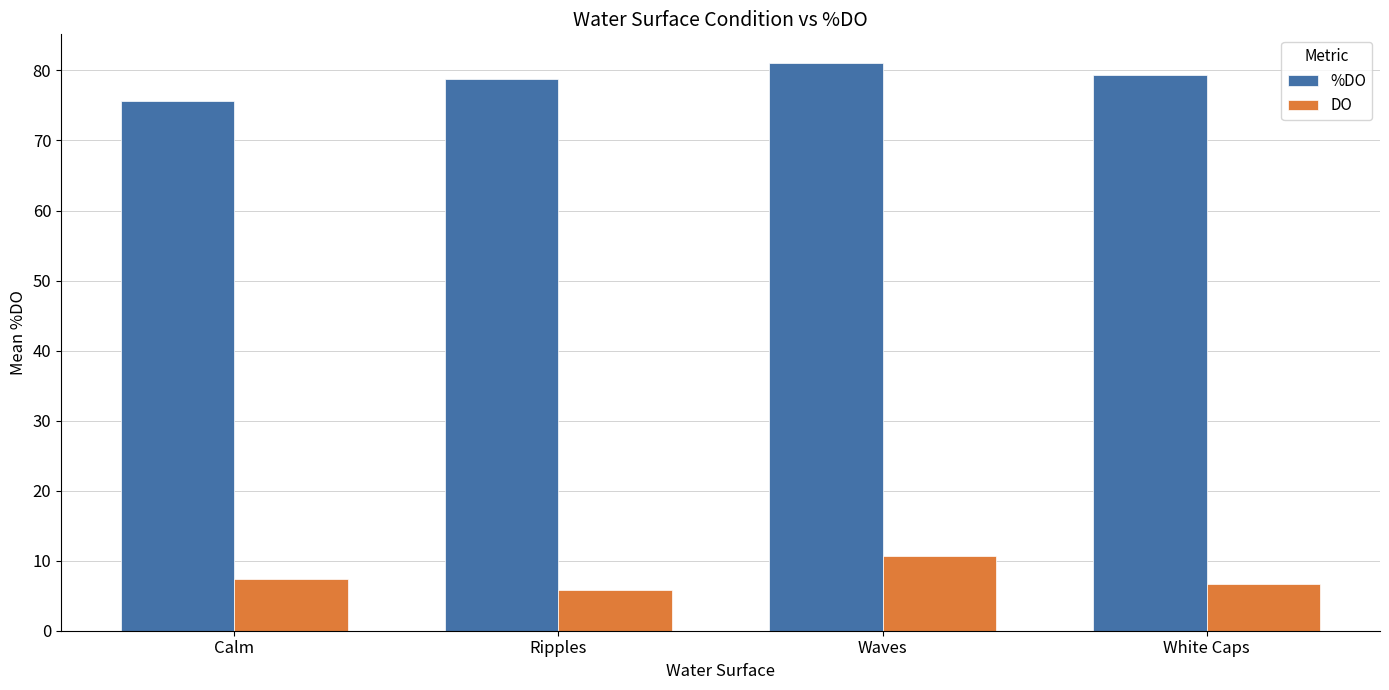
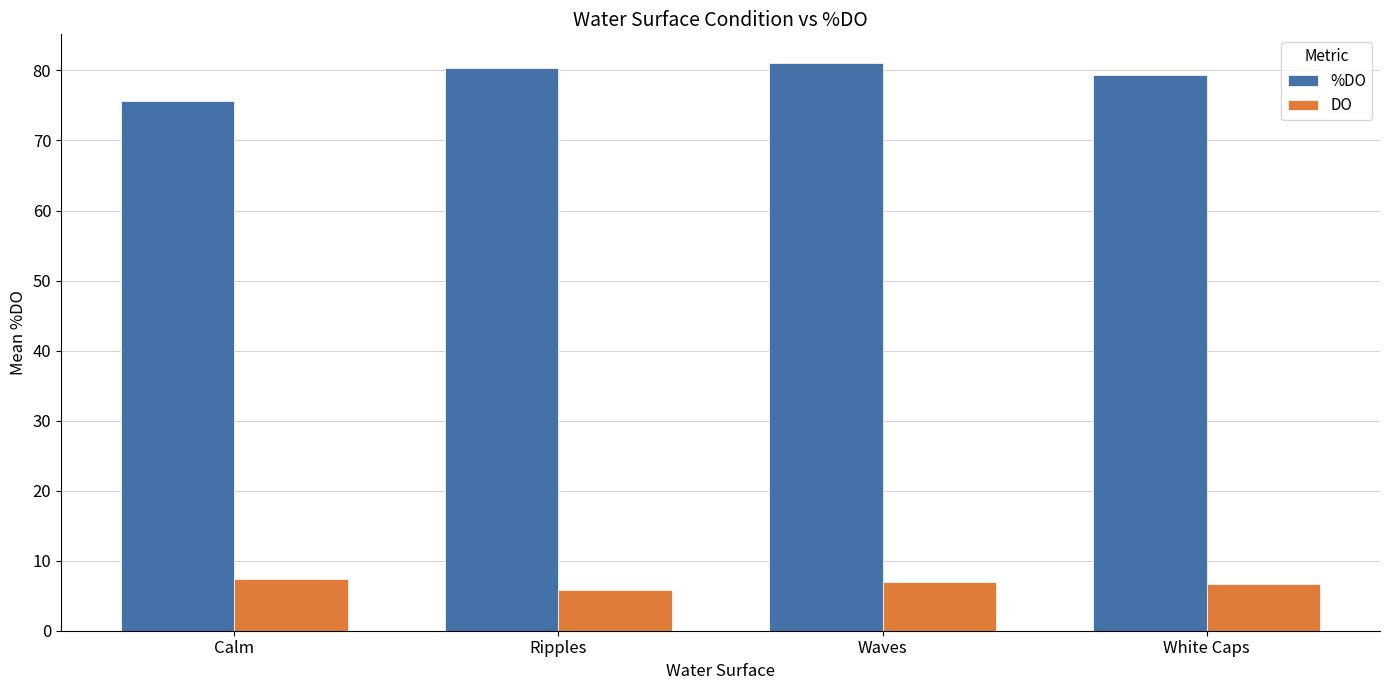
%DO, Ripples: 79 -> 80
DO, Waves: 11 -> 7
